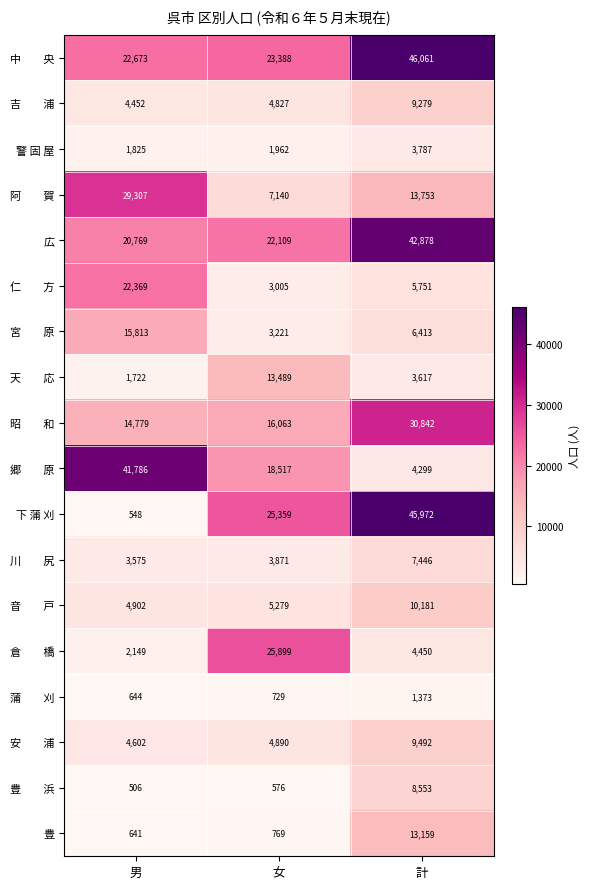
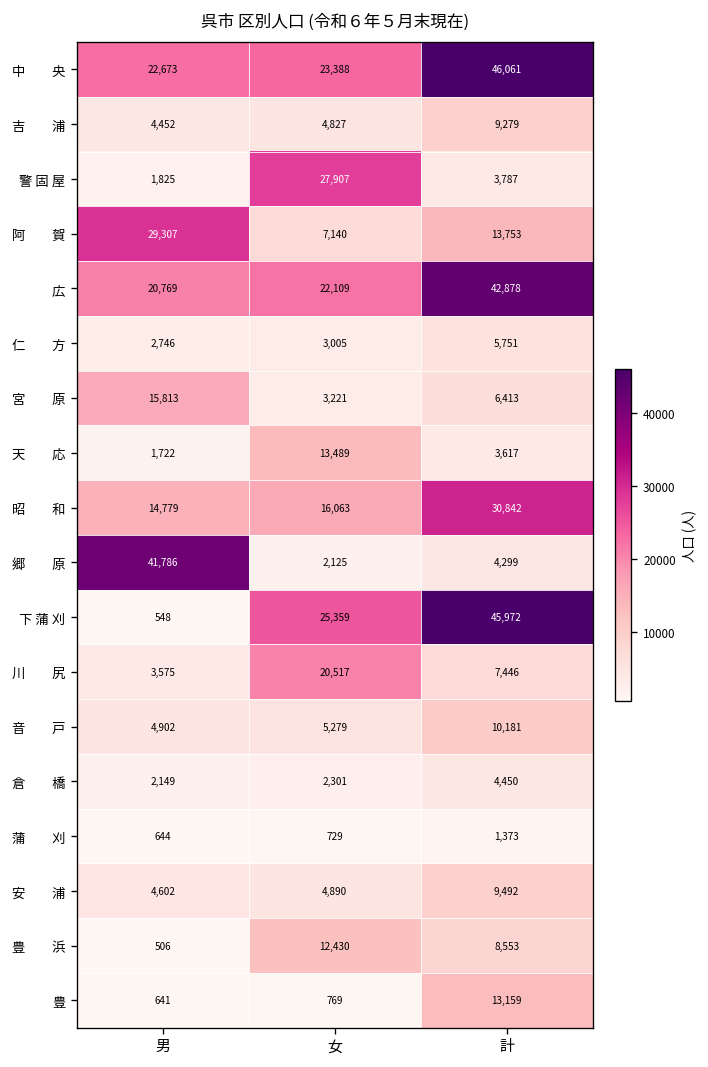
警 固 屋, 女: 1,962 -> 27,907
仁 方, 男: 22,369 -> 2,746
郷 原, 女: 18,517 -> 2,125
川 尻, 女: 3,871 -> 20,517
倉 橋, 女: 25,899 -> 2,301
豊 浜, 女: 576 -> 12,430
